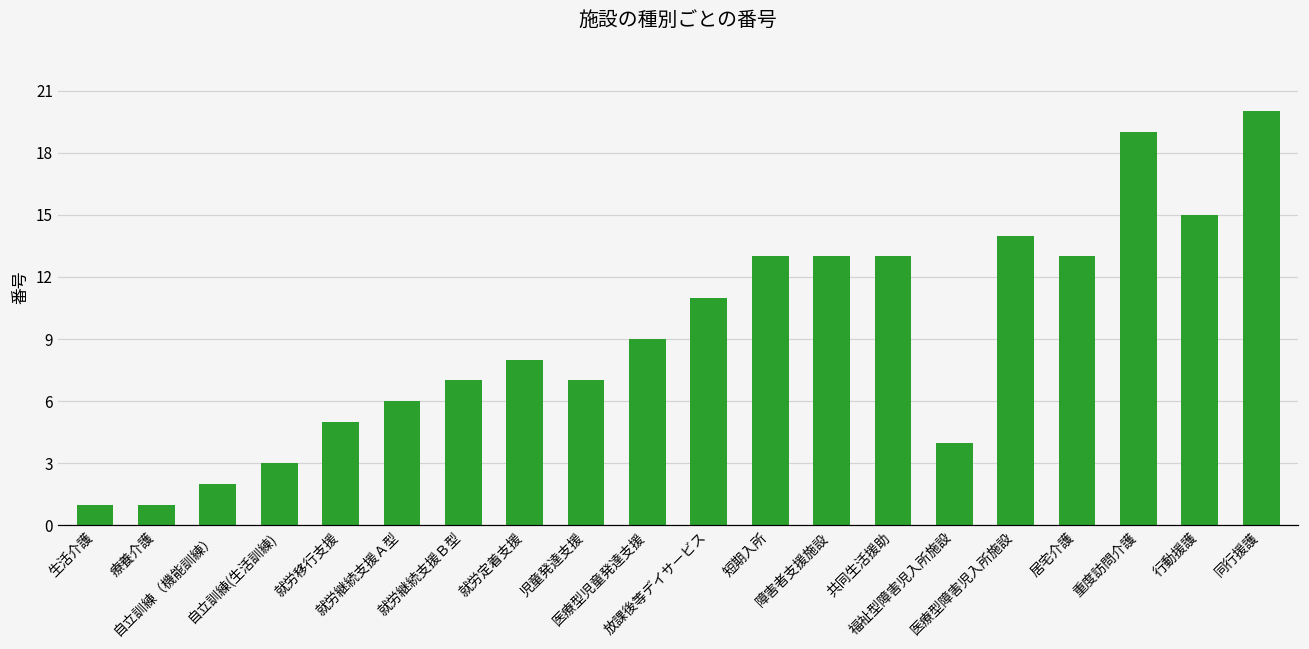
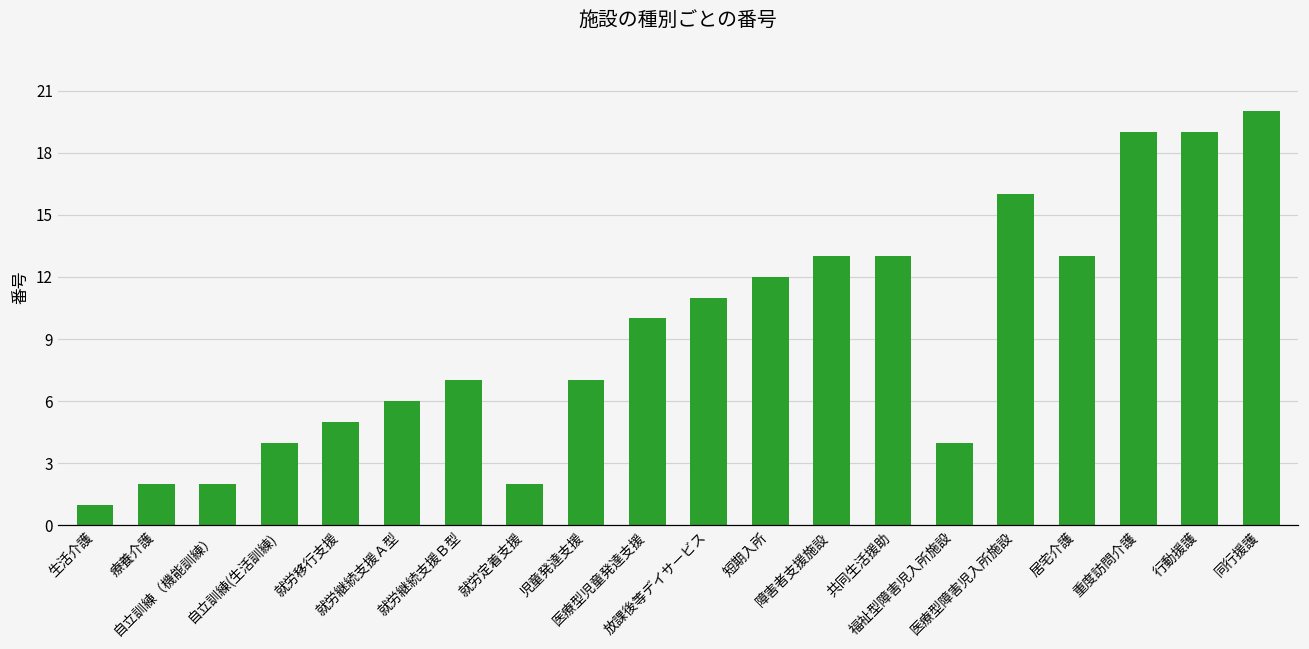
療養介護: 1 -> 2
自立訓練(生活訓練): 3 -> 4
就労定着支援: 8 -> 2
医療型児童発達支援: 9 -> 10
短期入所: 13 -> 12
医療型障害児入所施設: 14 -> 16
行動援護: 15 -> 19
